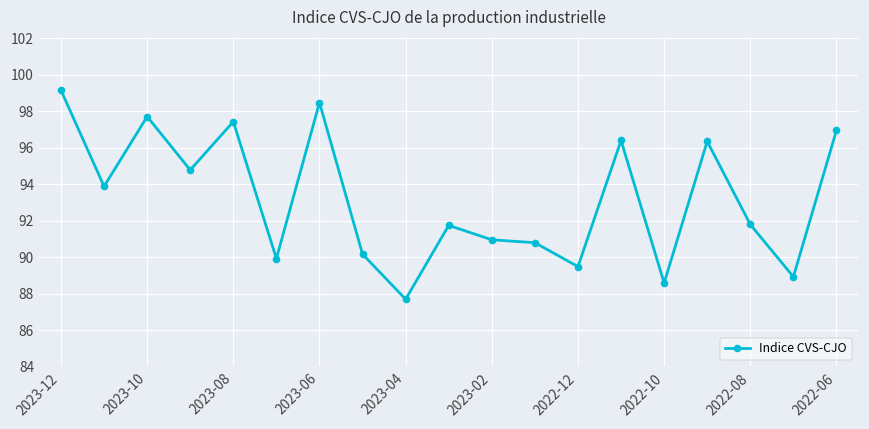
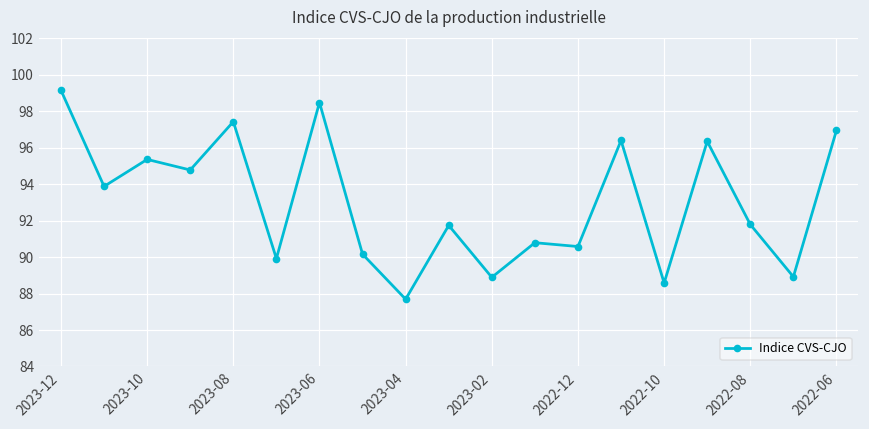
2023-10: 97.7 -> 95.4
2023-02: 91.0 -> 88.9
2022-12: 89.5 -> 90.6
